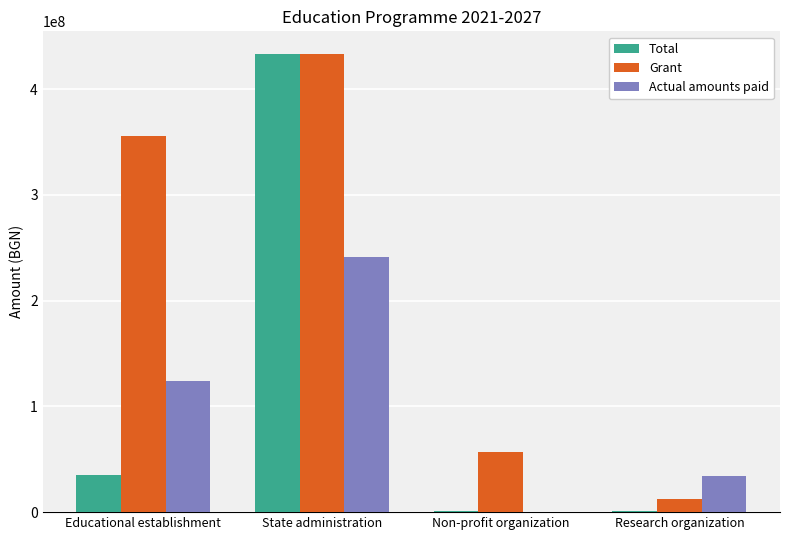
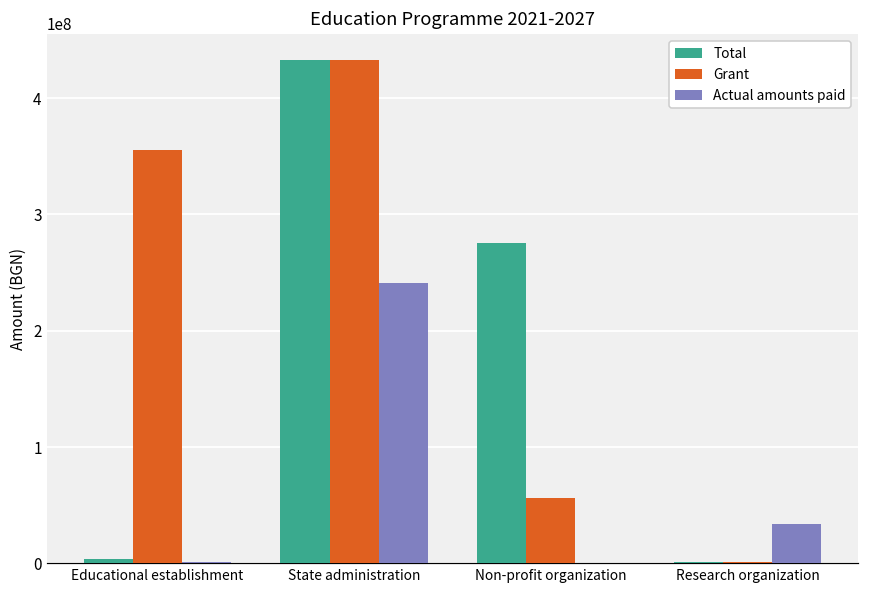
Total, Educational establishment: 35000000 -> 4000000
Actual amounts paid, Educational establishment: 124000000 -> 1000000
Total, Non-profit organization: 1000000 -> 275000000
Grant, Research organization: 12000000 -> 1000000
